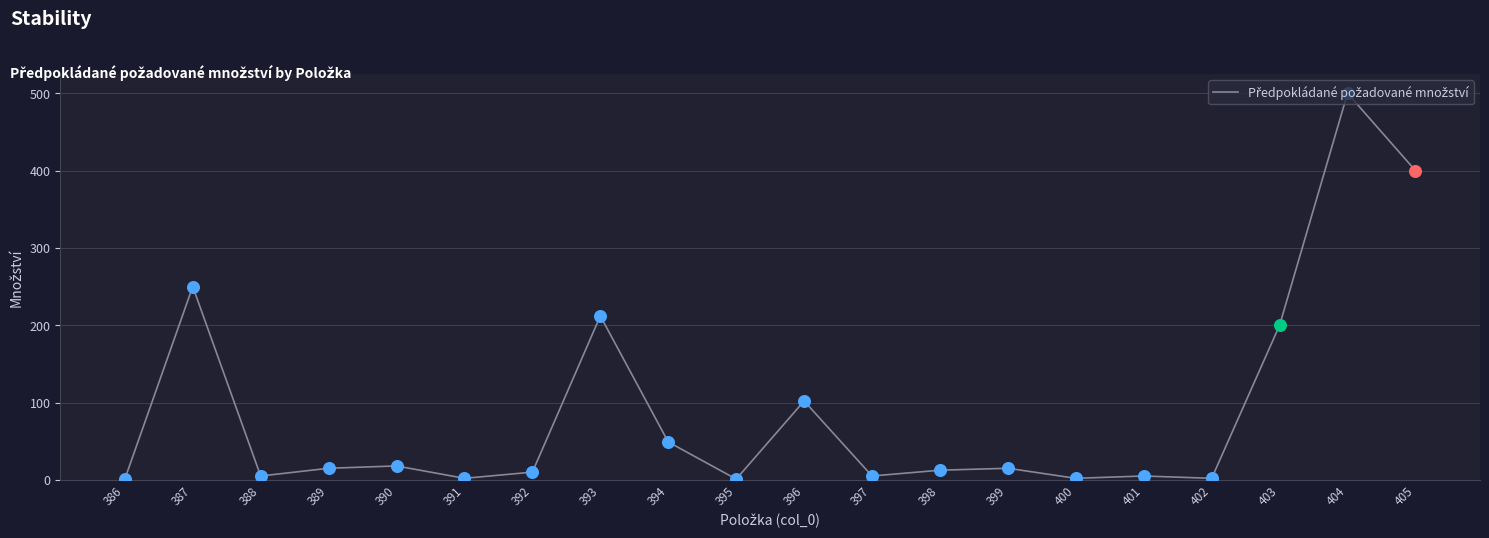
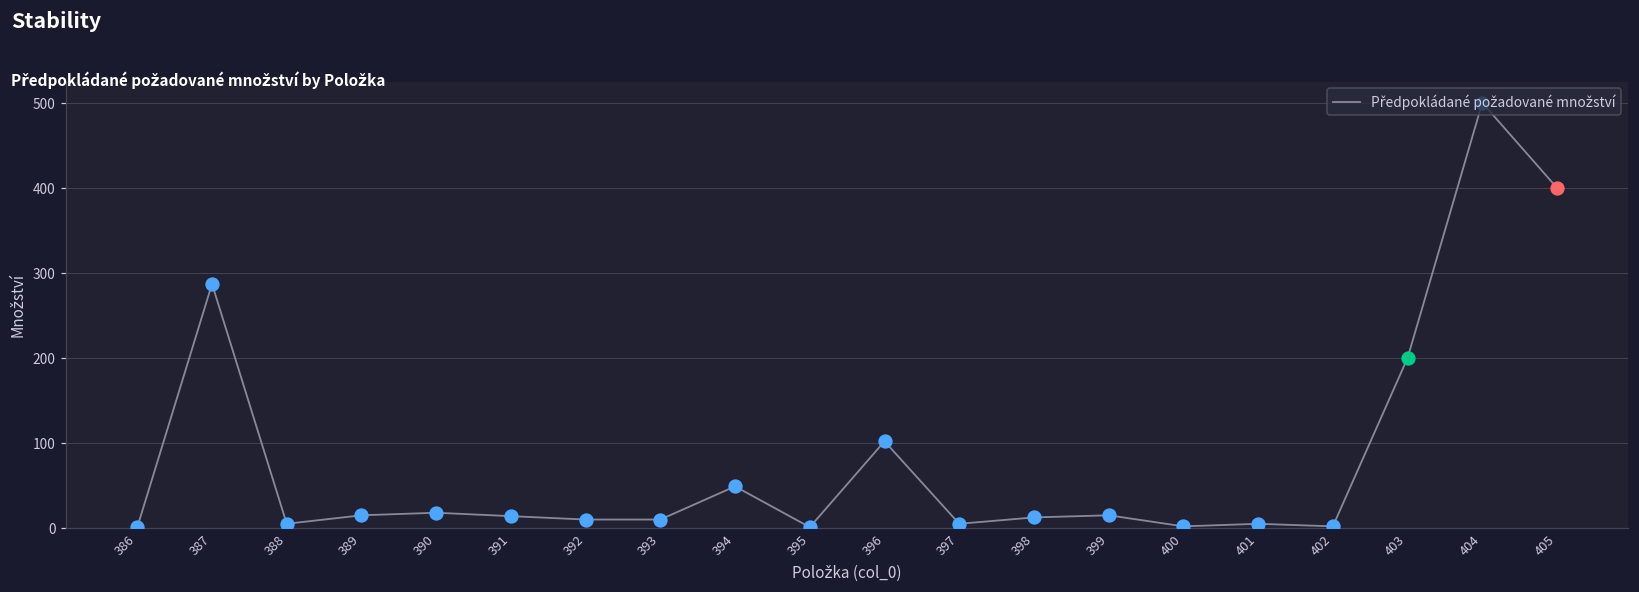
Předpokládané požadované množství, 387: 250 -> 290
Předpokládané požadované množství, 391: 0 -> 10
Předpokládané požadované množství, 393: 210 -> 10
